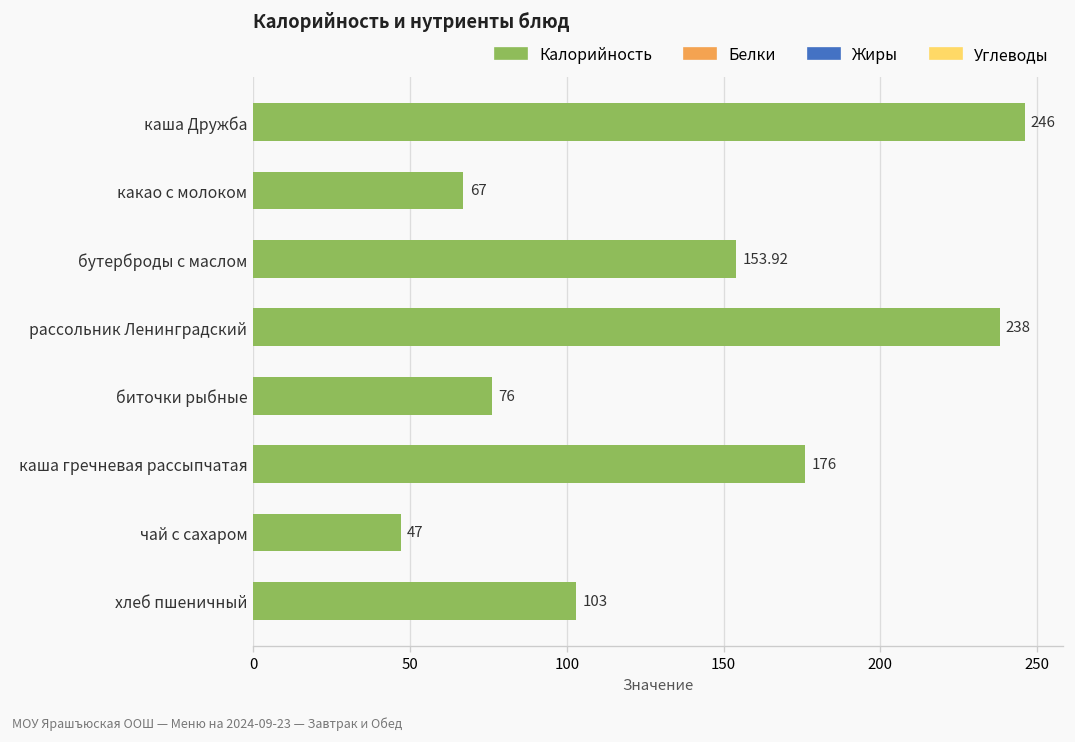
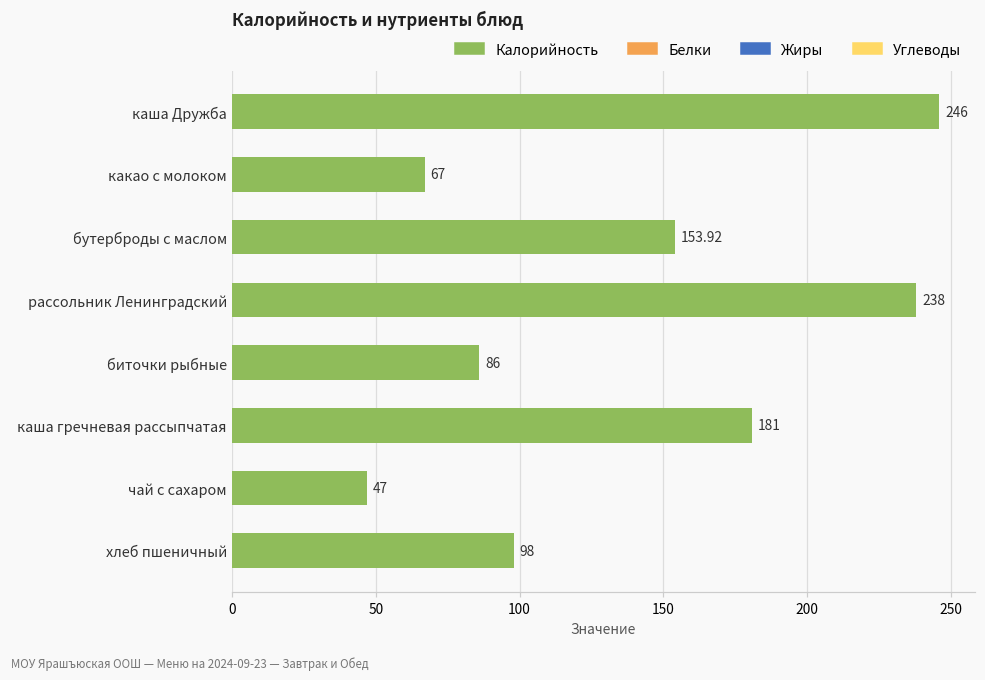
биточки рыбные: 76 -> 86
каша гречневая рассыпчатая: 176 -> 181
хлеб пшеничный: 103 -> 98
